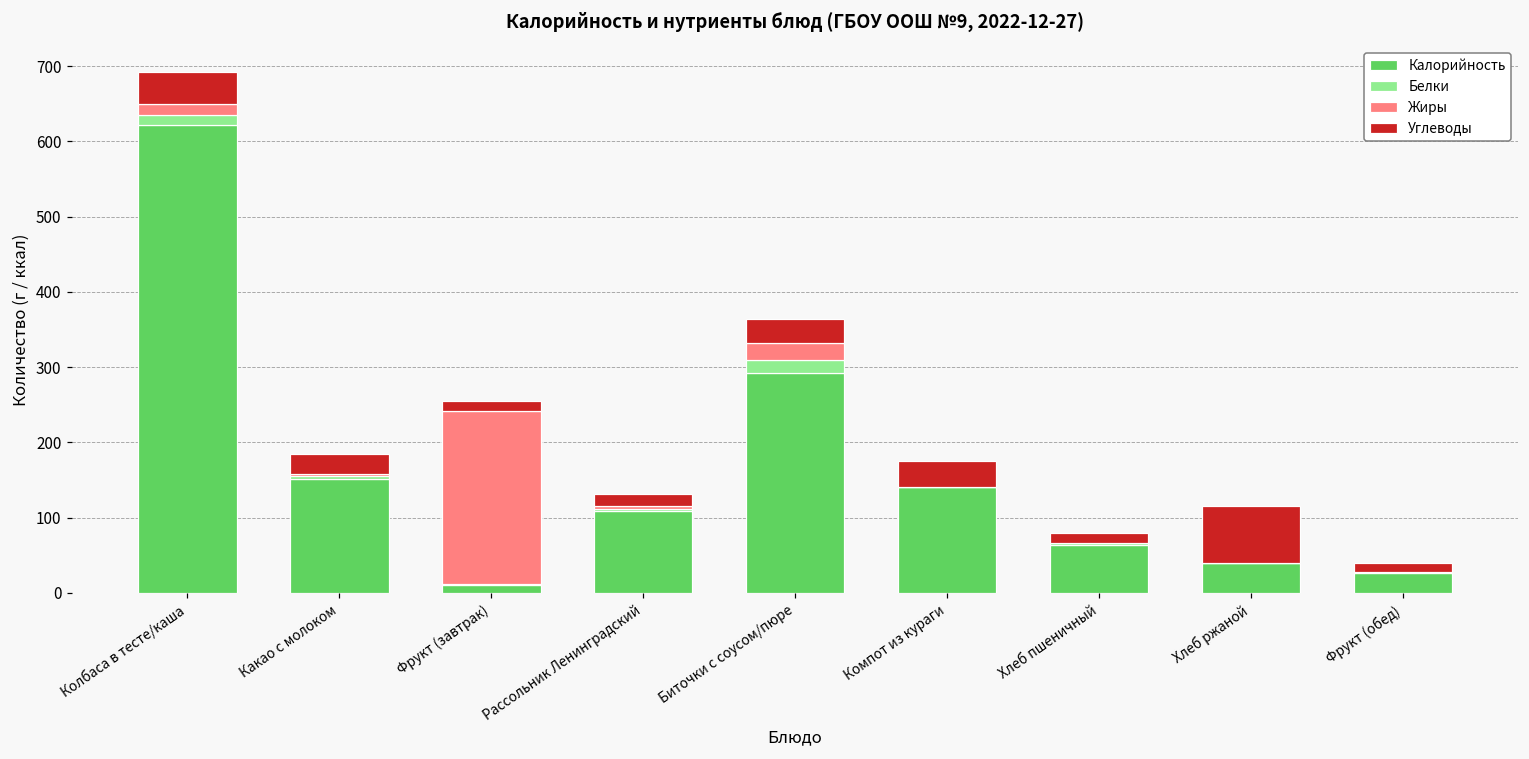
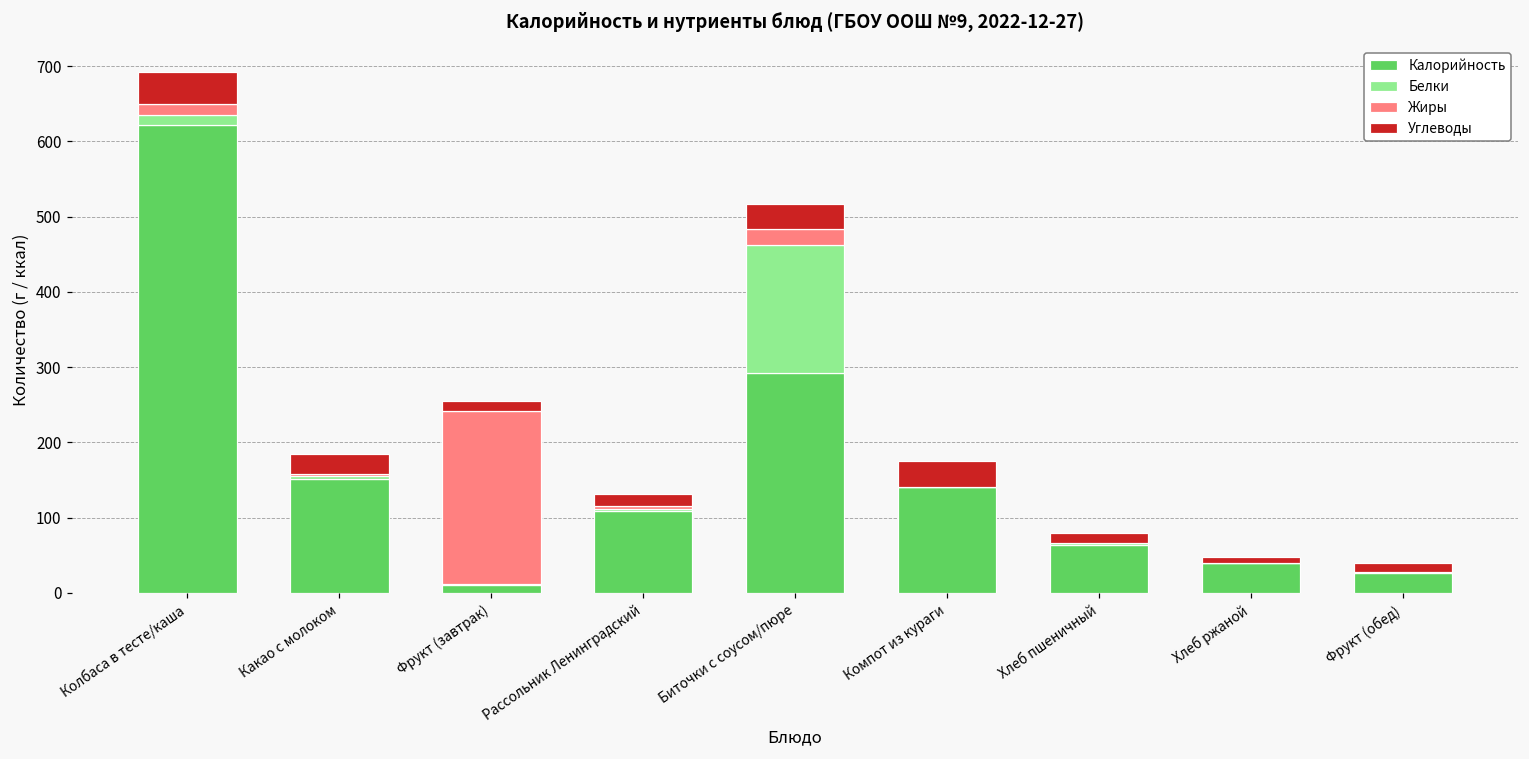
Белки, Биточки с соусом/пюре: 20 -> 170
Углеводы, Хлеб ржаной: 80 -> 10
